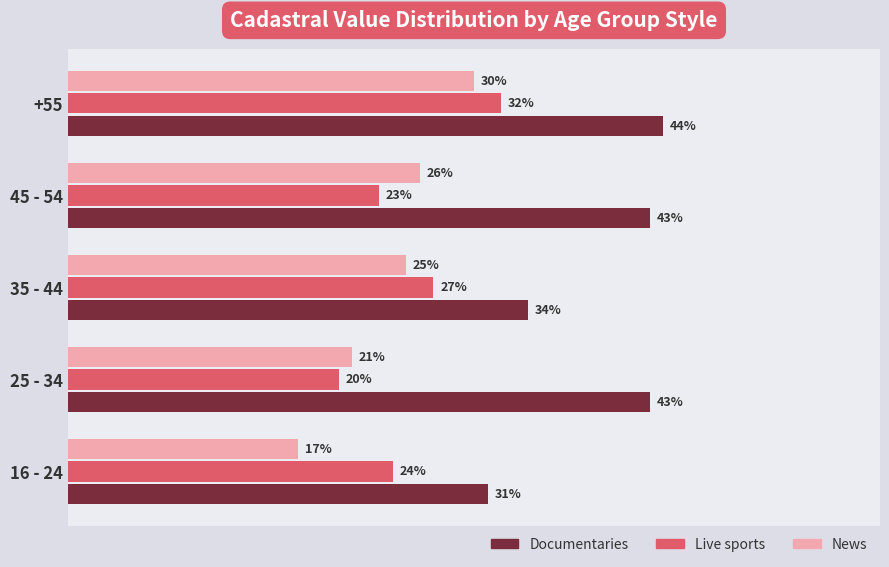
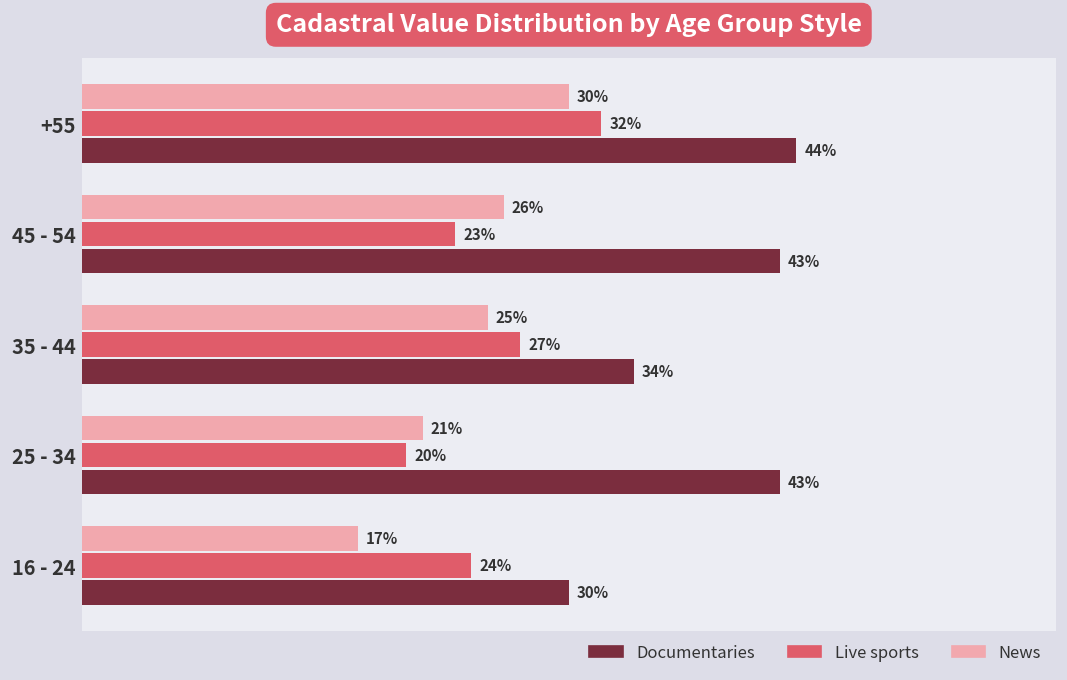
Documentaries, 16 - 24: 31% -> 30%
